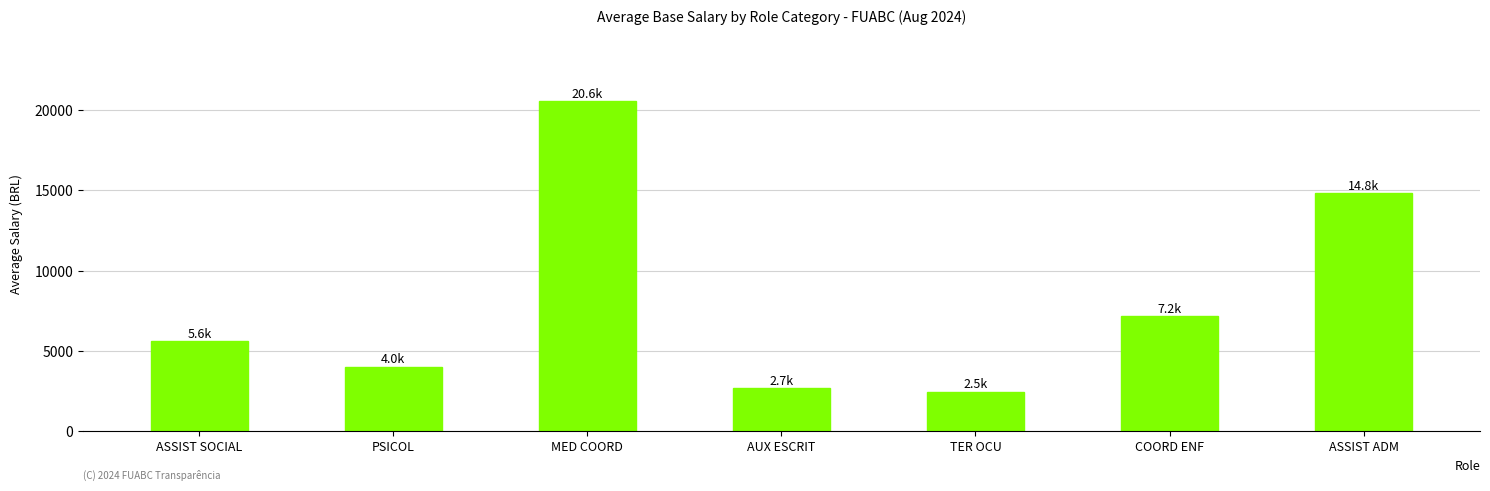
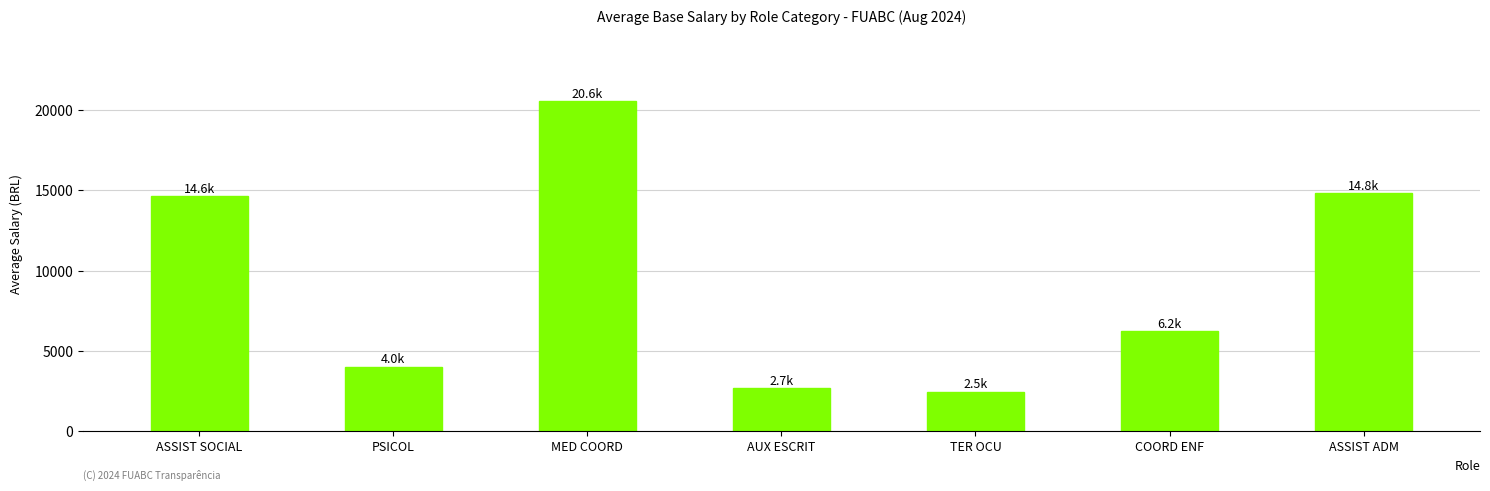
ASSIST SOCIAL: 5.6k -> 14.6k
COORD ENF: 7.2k -> 6.2k
